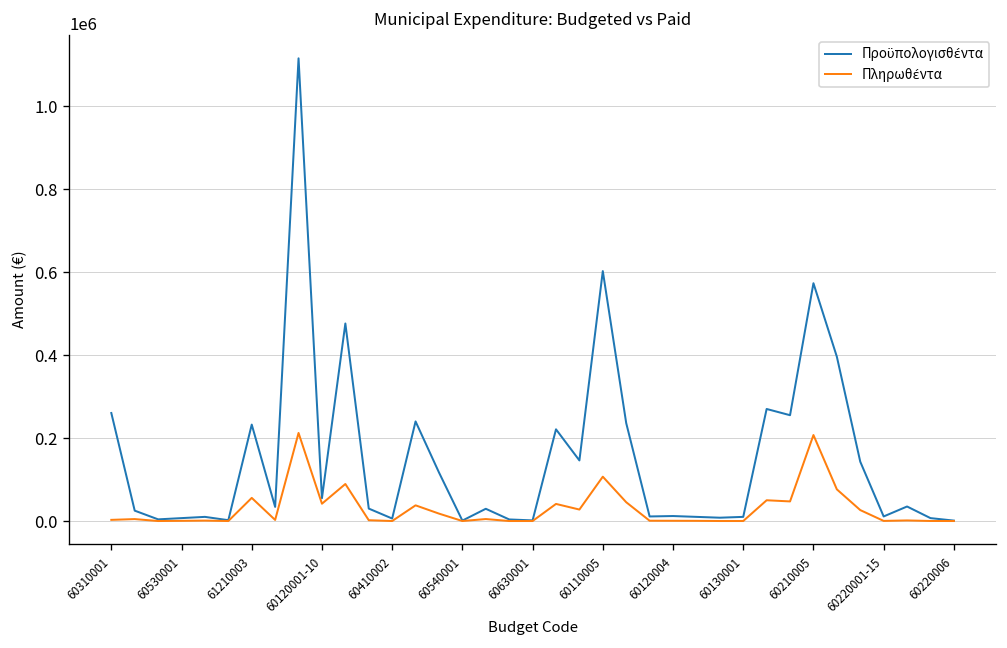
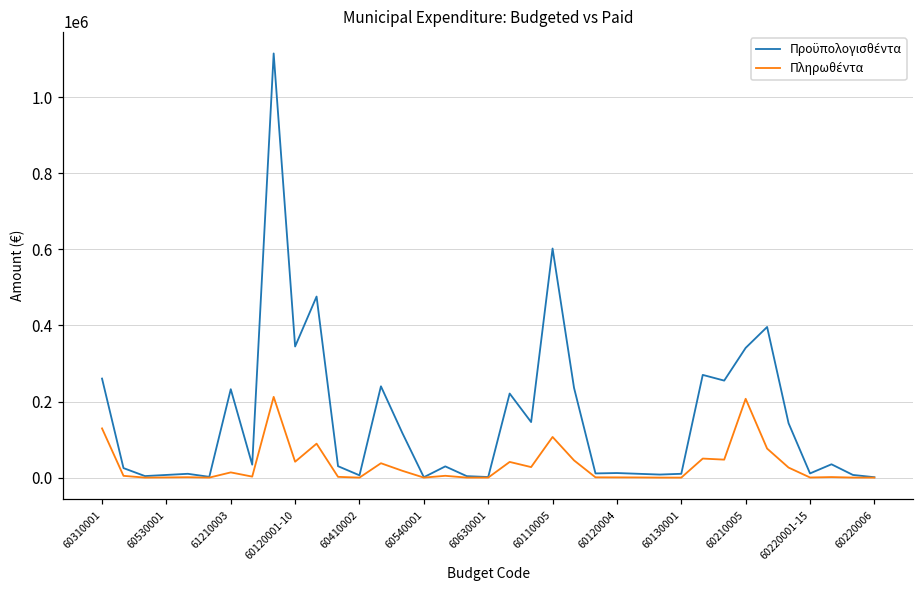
Πληρωθέντα, 60310001: 0 -> 130000
Πληρωθέντα, 61210003: 60000 -> 10000
Προϋπολογισθέντα, 60120001-10: 60000 -> 340000
Προϋπολογισθέντα, 60210005: 570000 -> 340000
